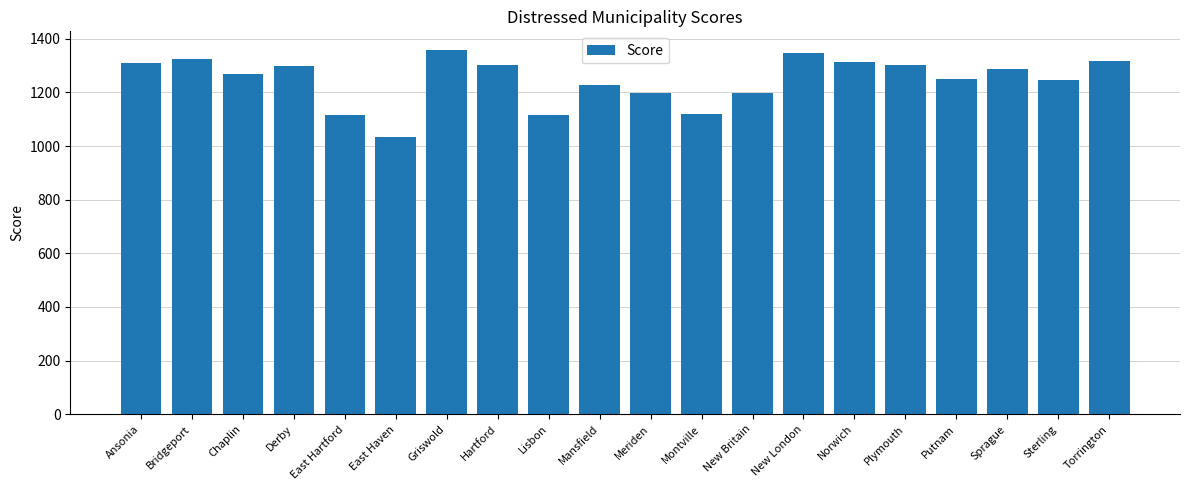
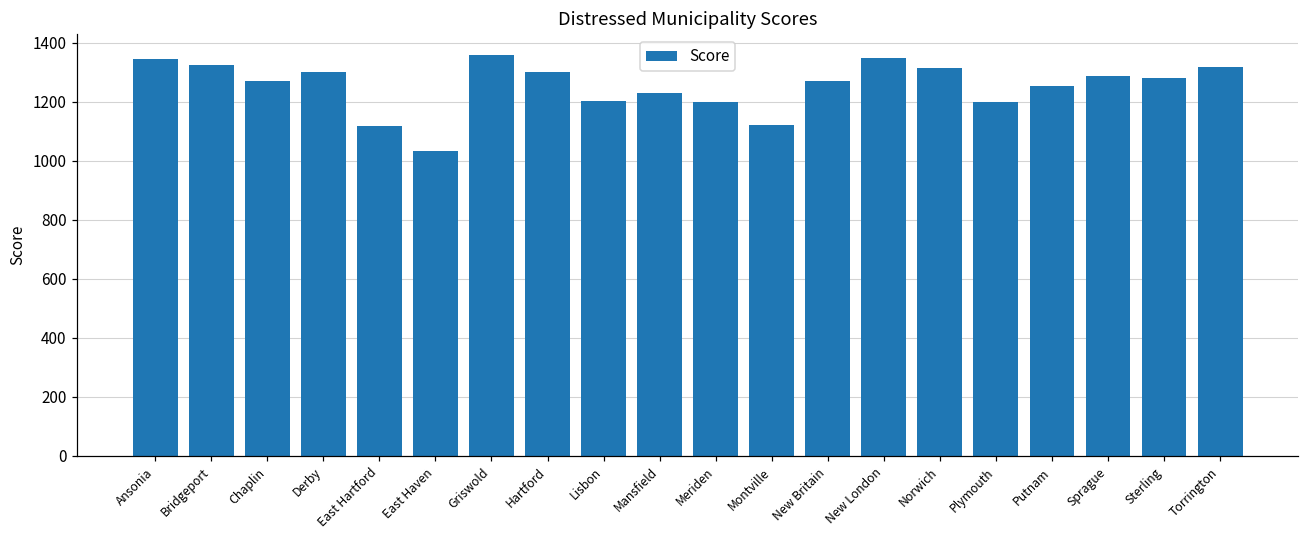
Ansonia: 1310 -> 1340
Lisbon: 1120 -> 1200
New Britain: 1200 -> 1270
Plymouth: 1300 -> 1200
Sterling: 1250 -> 1280
